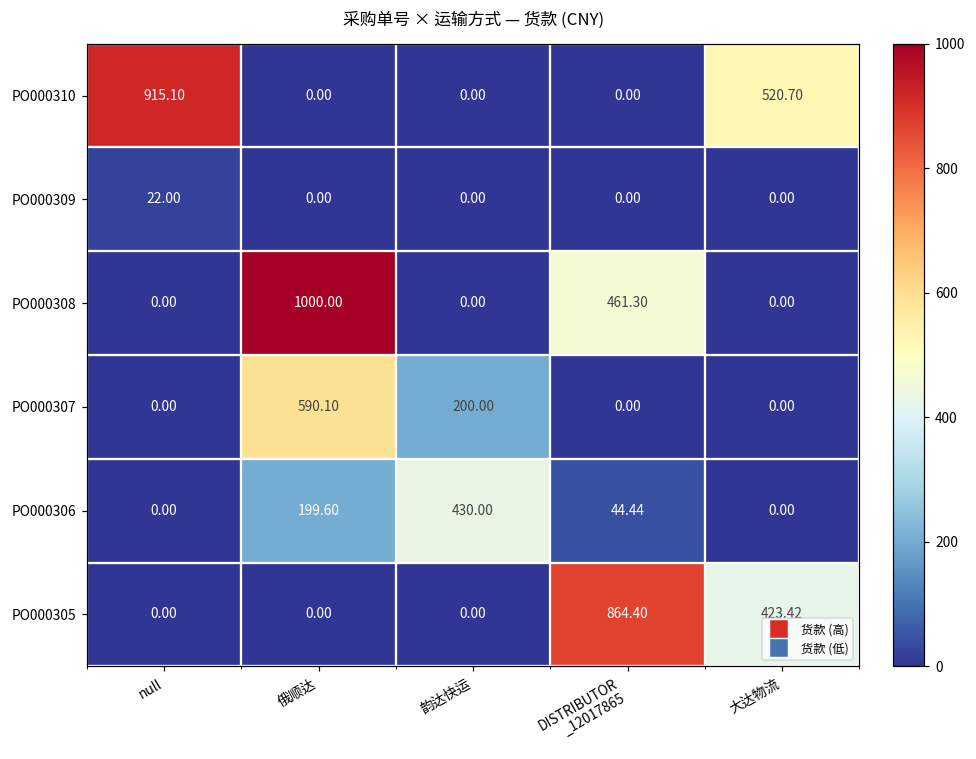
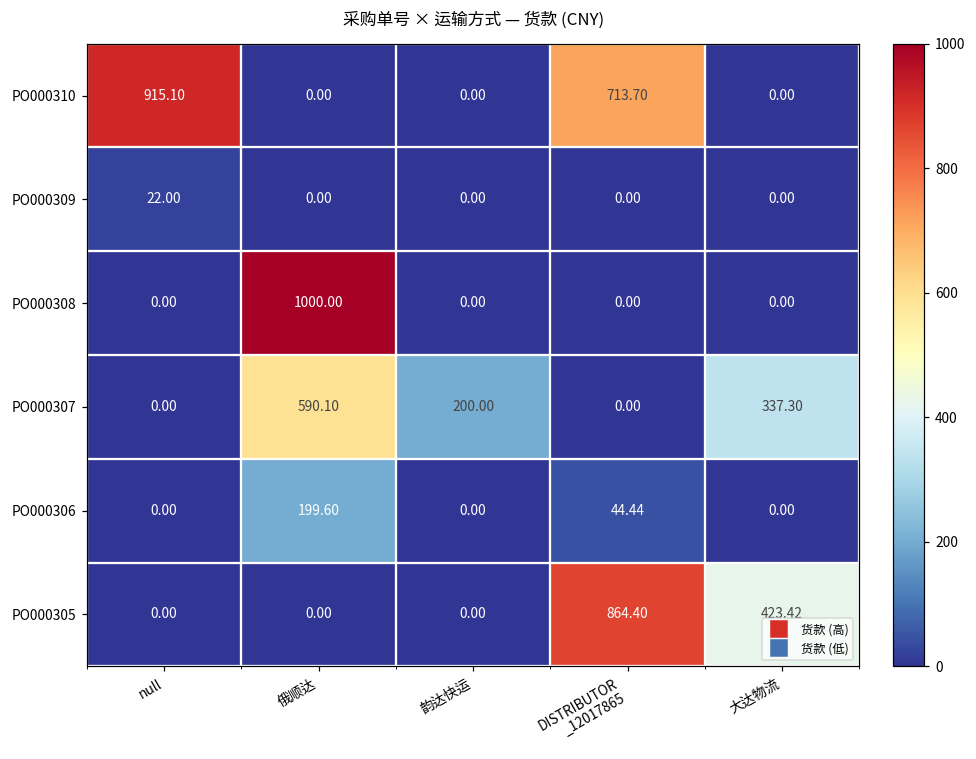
PO000310, DISTRIBUTOR _12017865: 0.00 -> 713.70
PO000310, 大达物流: 520.70 -> 0.00
PO000308, DISTRIBUTOR _12017865: 461.30 -> 0.00
PO000307, 大达物流: 0.00 -> 337.30
PO000306, 韵达快运: 430.00 -> 0.00
